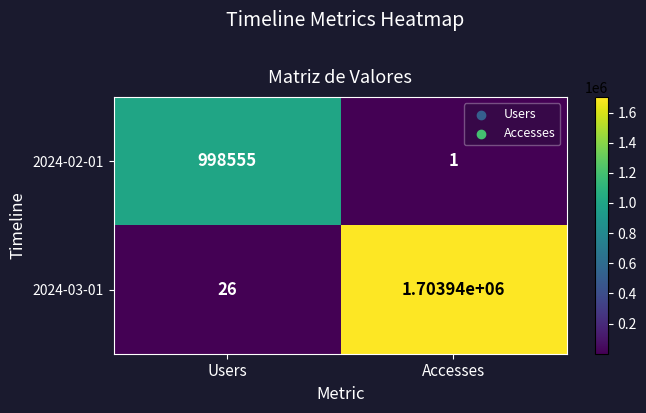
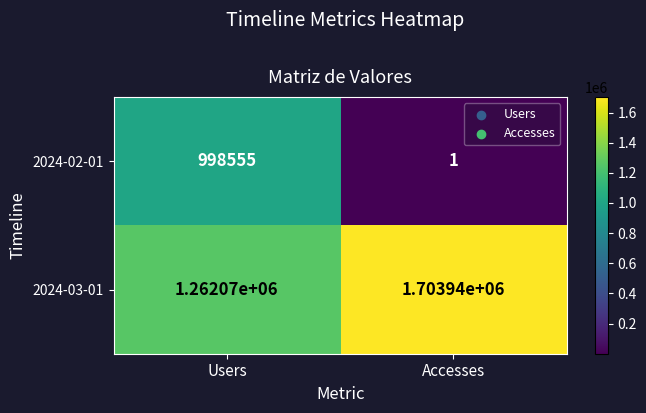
2024-03-01, Users: 26 -> 1.26207e+06
